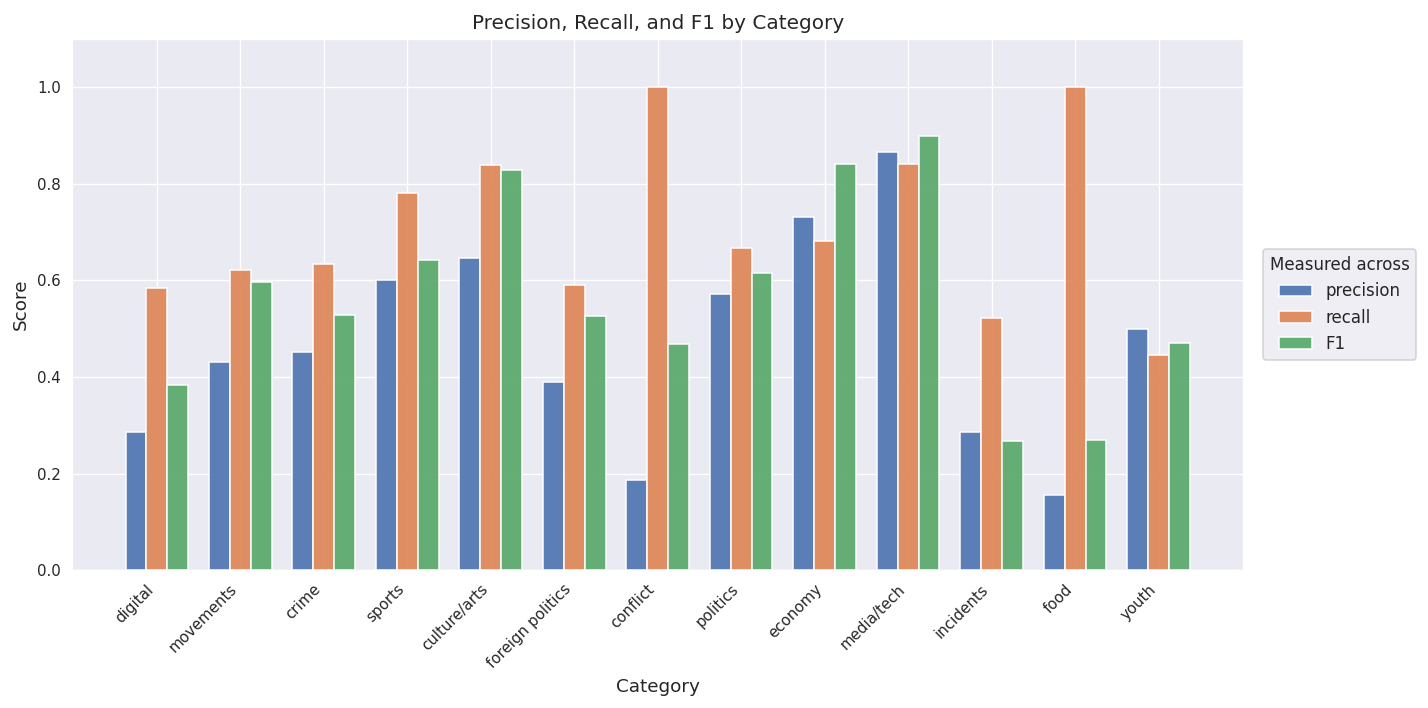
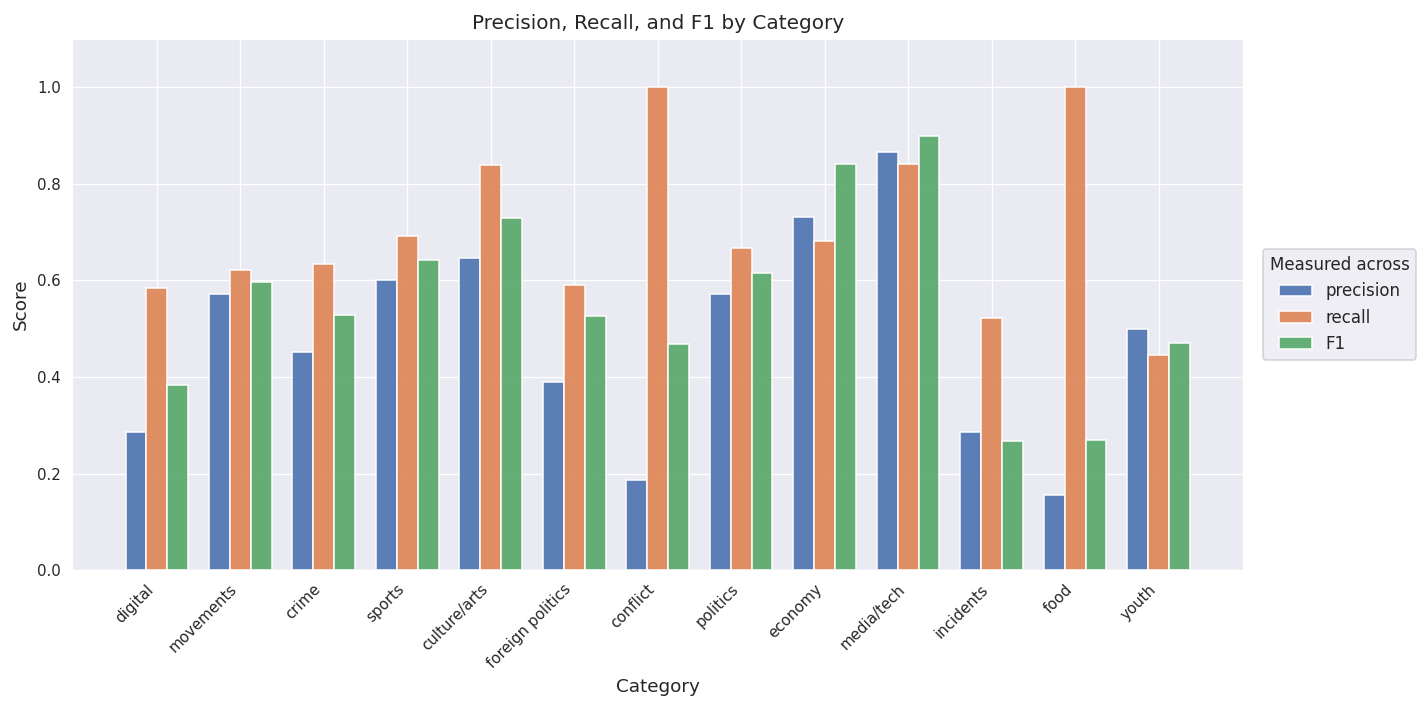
precision, movements: 0.43 -> 0.57
recall, sports: 0.78 -> 0.69
F1, culture/arts: 0.83 -> 0.73
